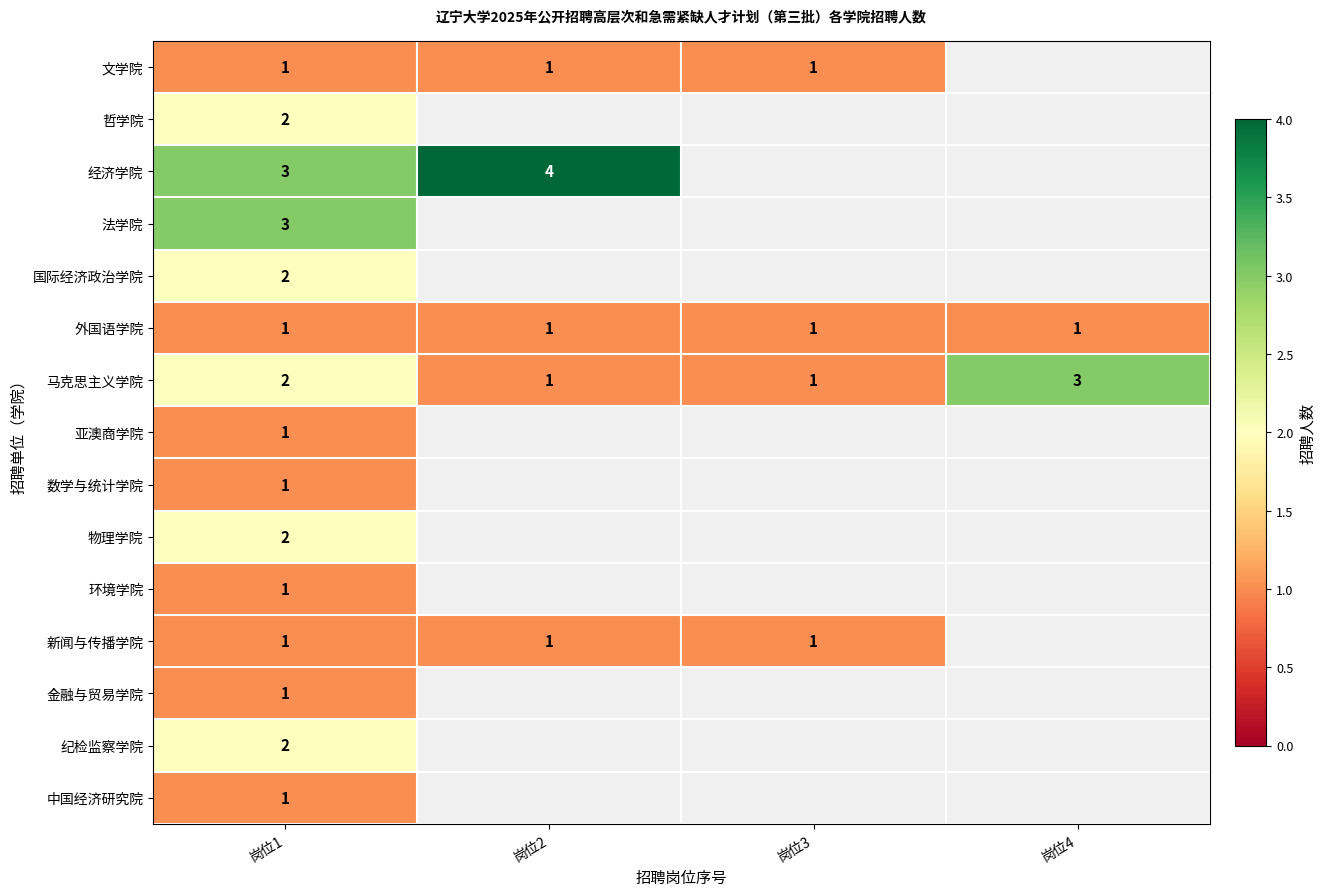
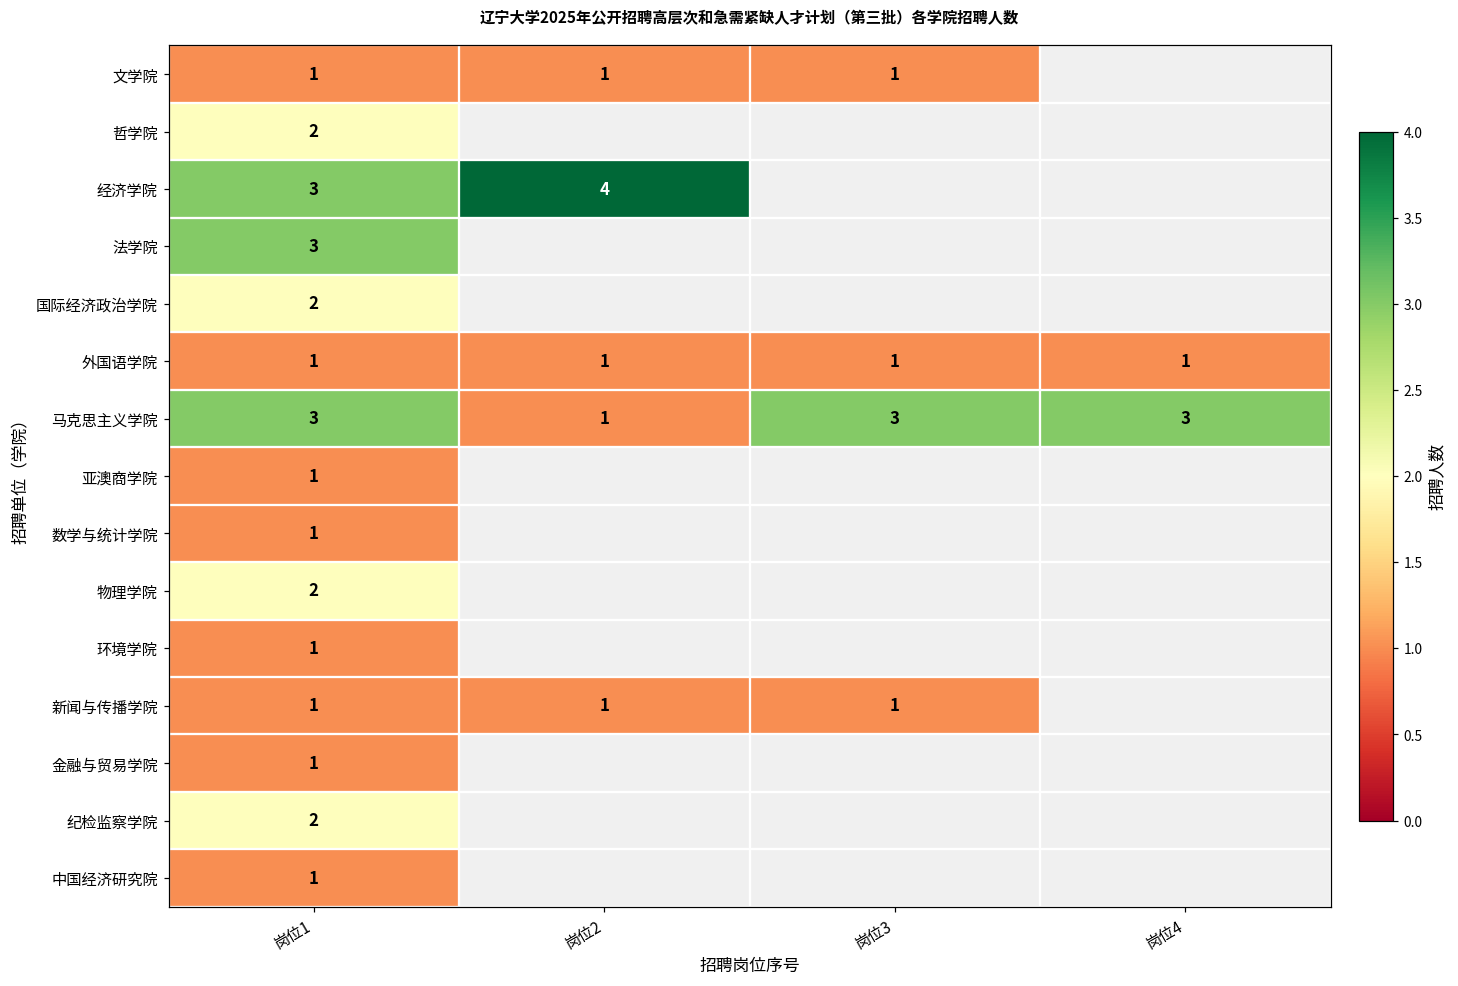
马克思主义学院, 岗位1: 2 -> 3
马克思主义学院, 岗位3: 1 -> 3
